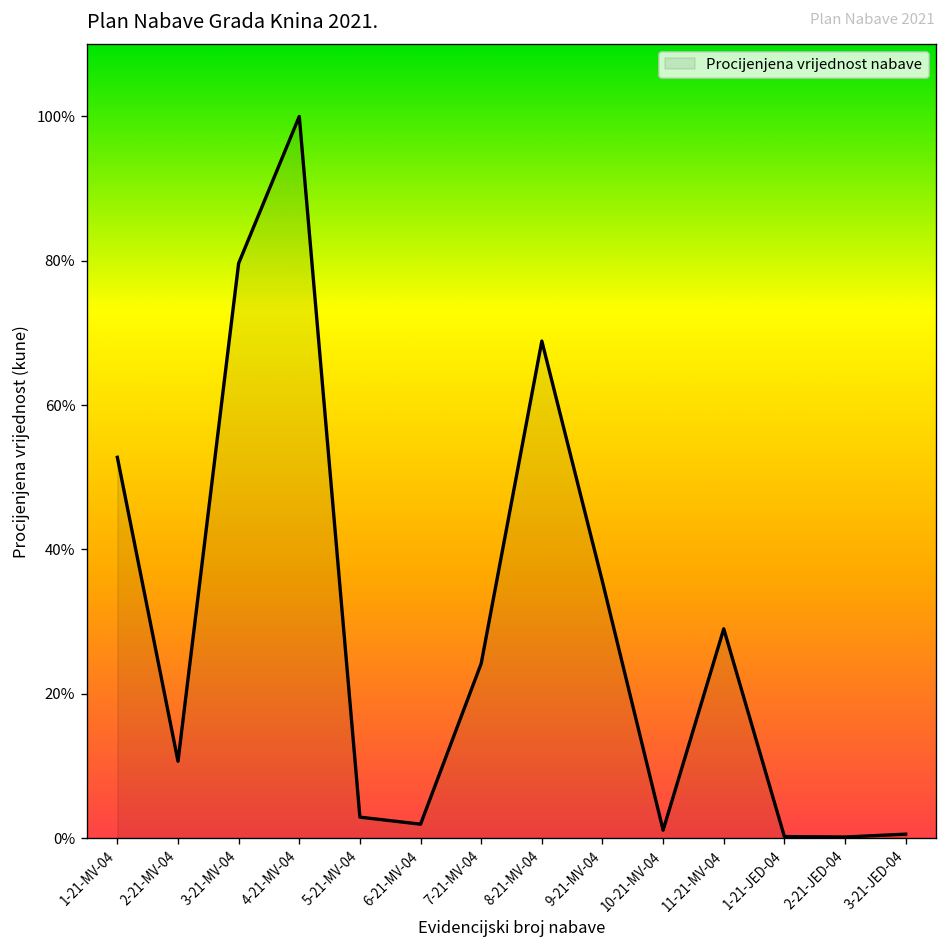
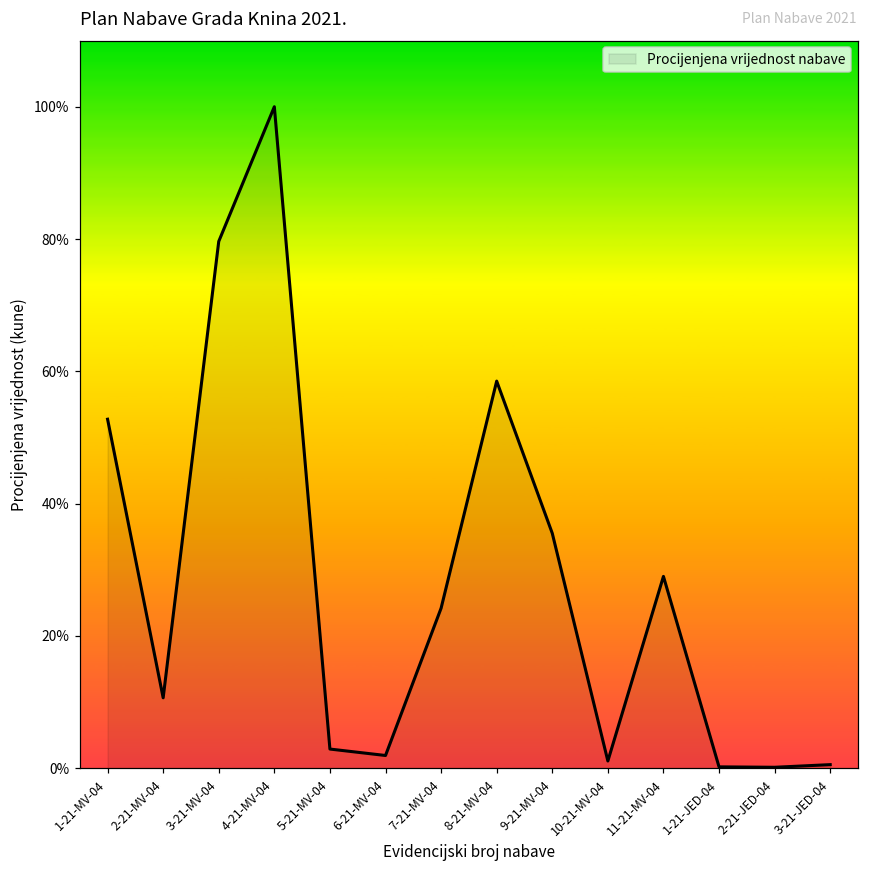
8-21-MV-04: 69% -> 59%
